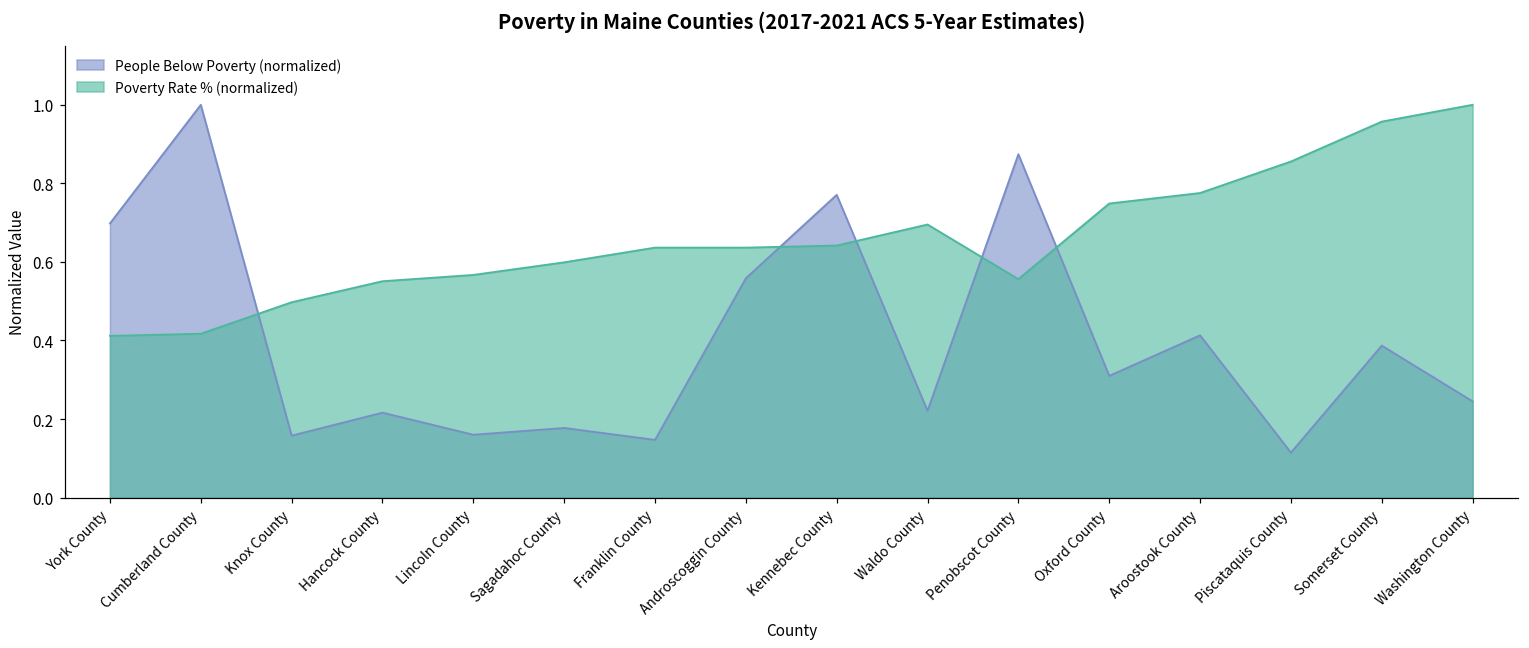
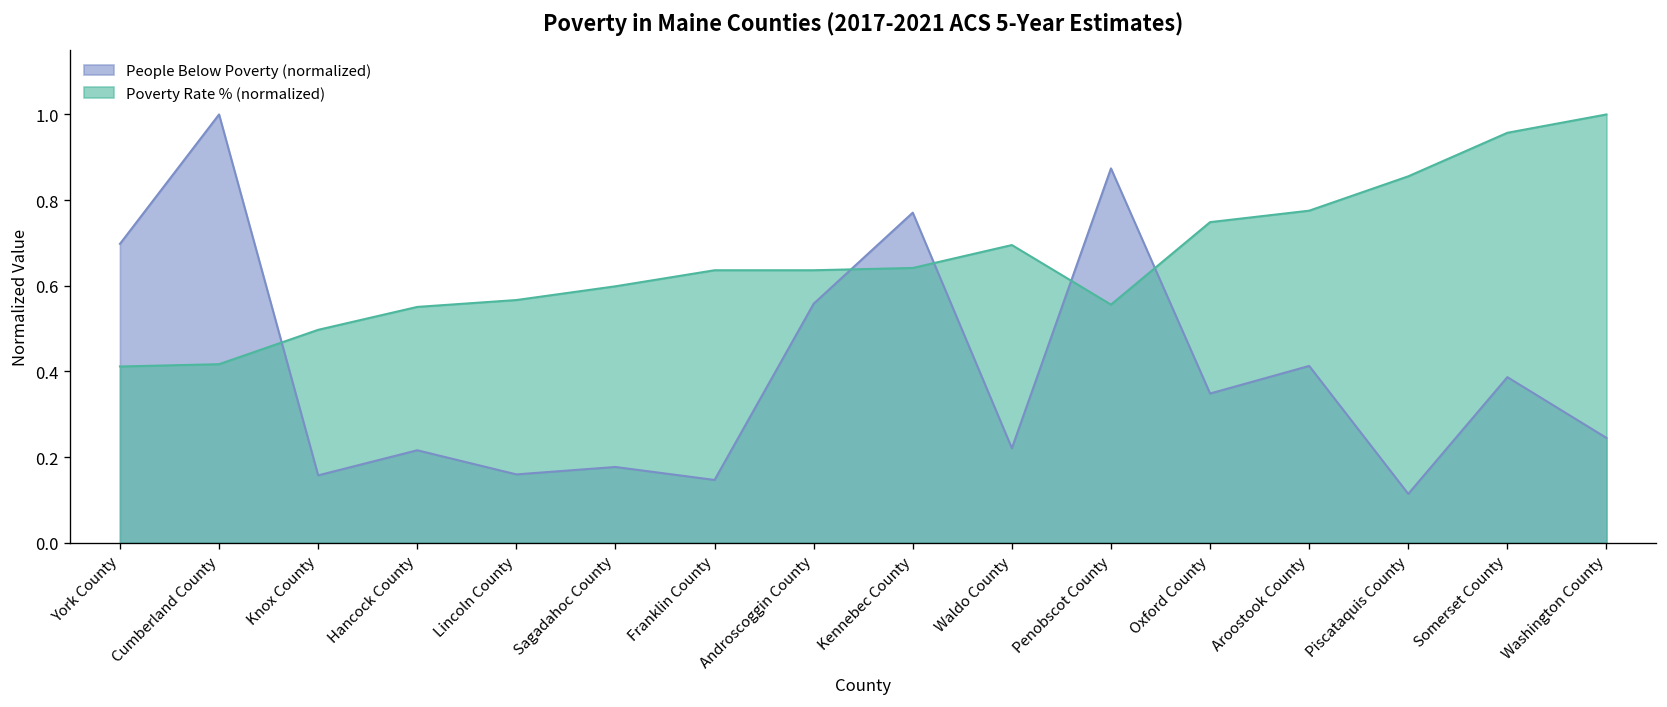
People Below Poverty (normalized), Oxford County: 0.31 -> 0.35
